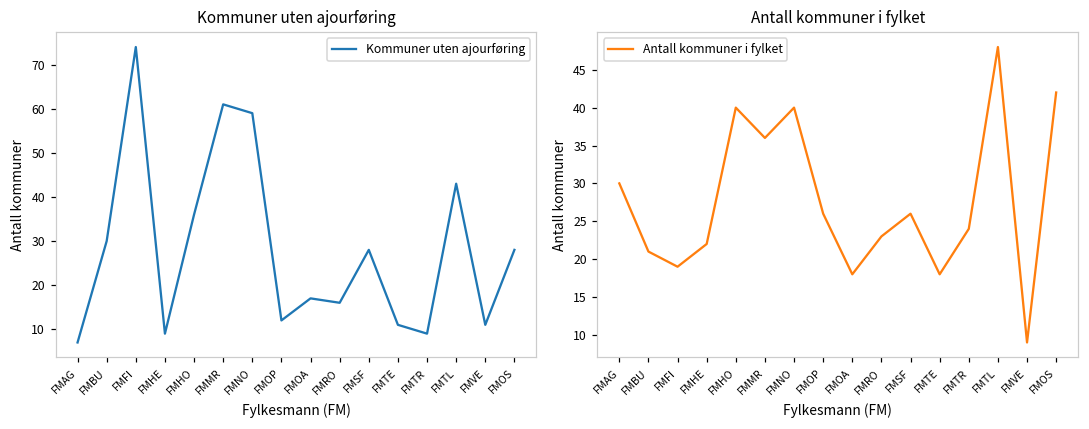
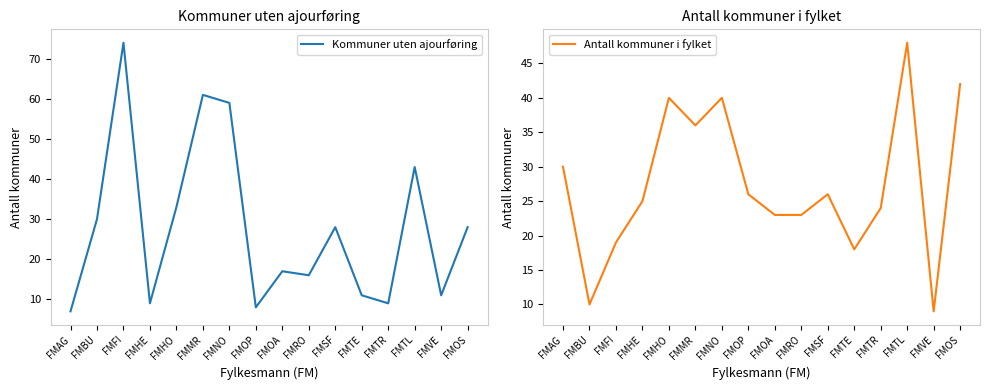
Kommuner uten ajourføring, FMHO: 36 -> 33
Kommuner uten ajourføring, FMOP: 12 -> 8
Antall kommuner i fylket, FMBU: 21 -> 10
Antall kommuner i fylket, FMHE: 22 -> 25
Antall kommuner i fylket, FMOA: 18 -> 23
